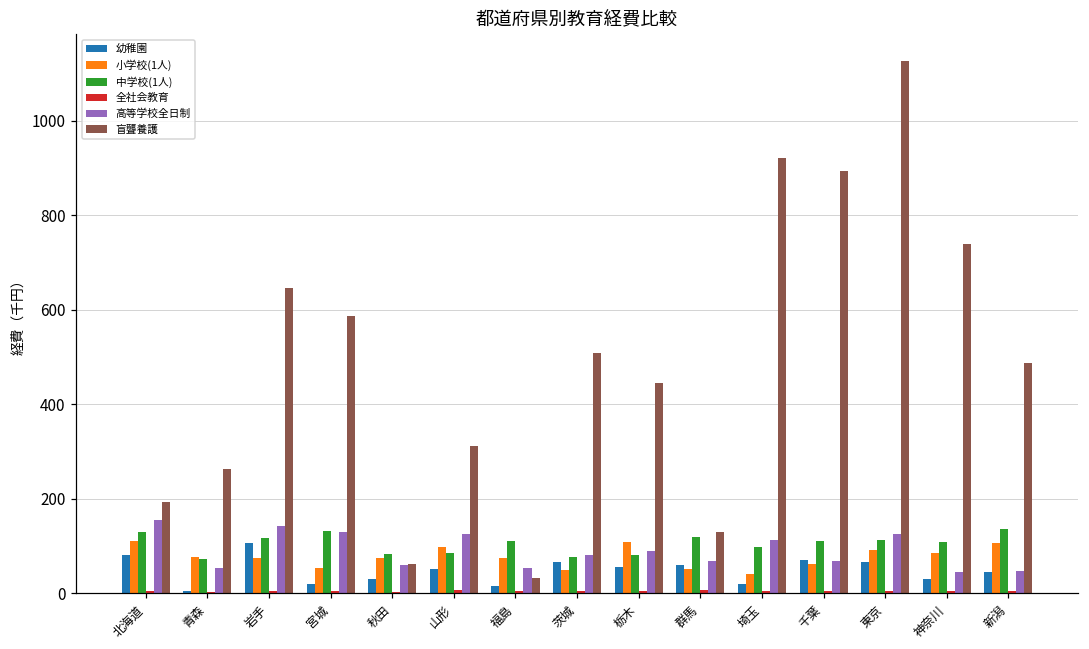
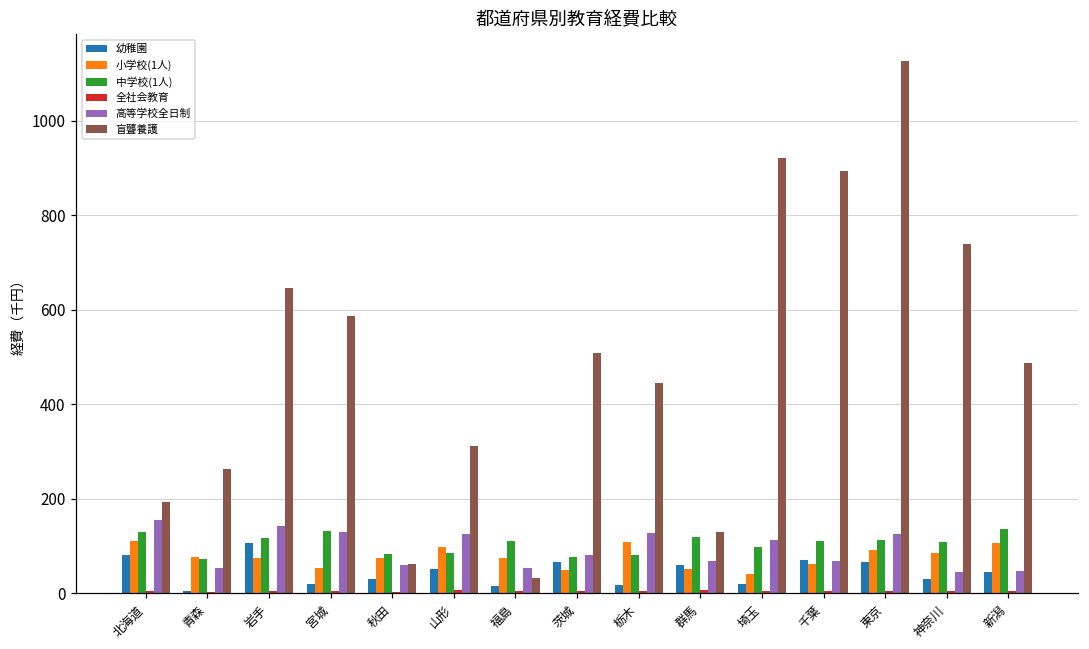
幼稚園, 栃木: 60 -> 20
高等学校全日制, 栃木: 90 -> 130
